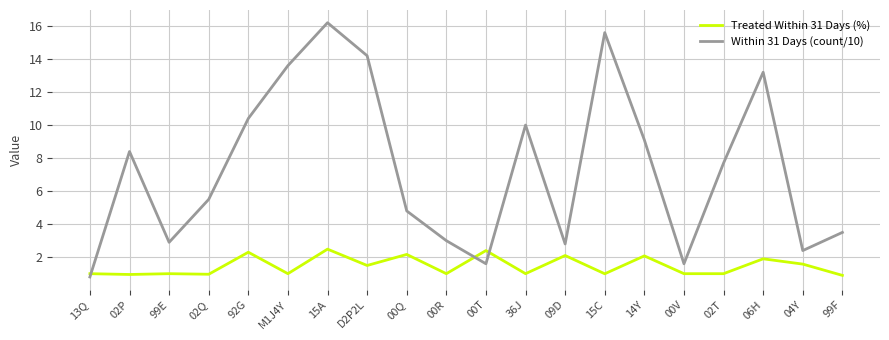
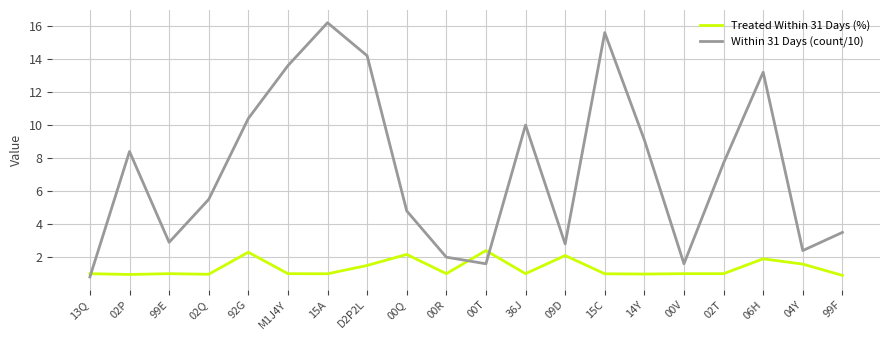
Treated Within 31 Days (%), 15A: 2.5 -> 1.0
Within 31 Days (count/10), 00R: 3 -> 2
Treated Within 31 Days (%), 14Y: 2.1 -> 1.0
